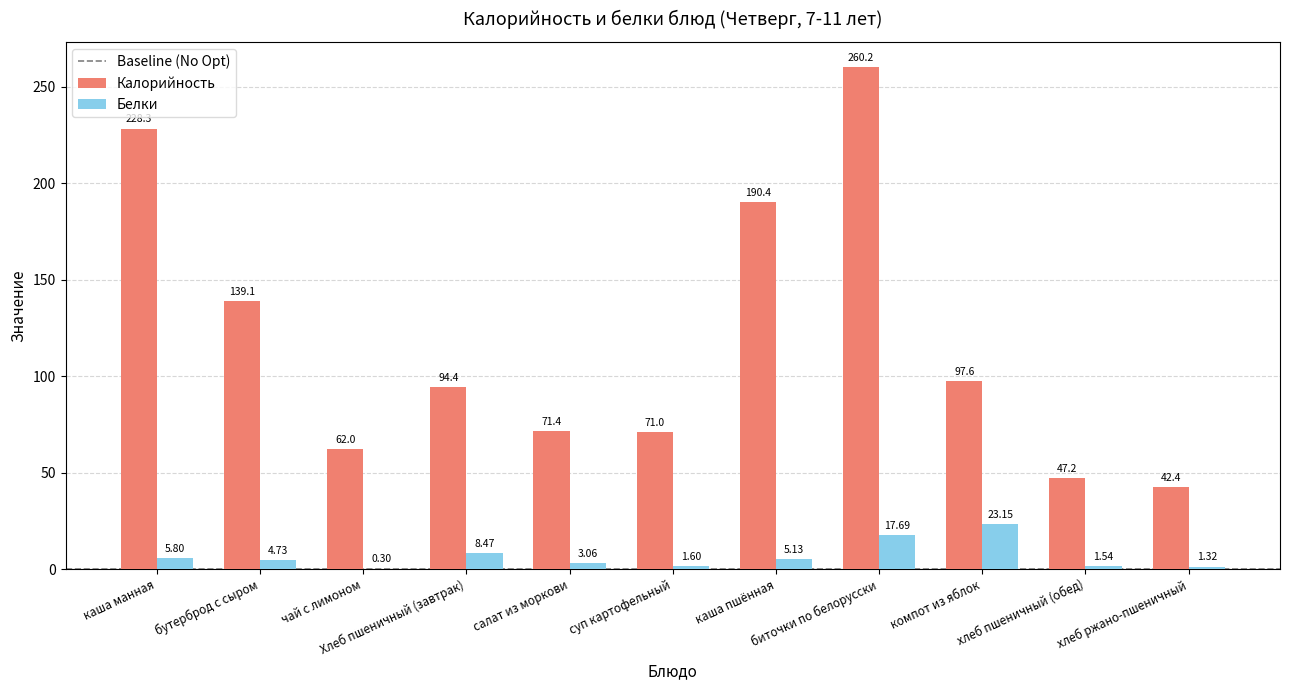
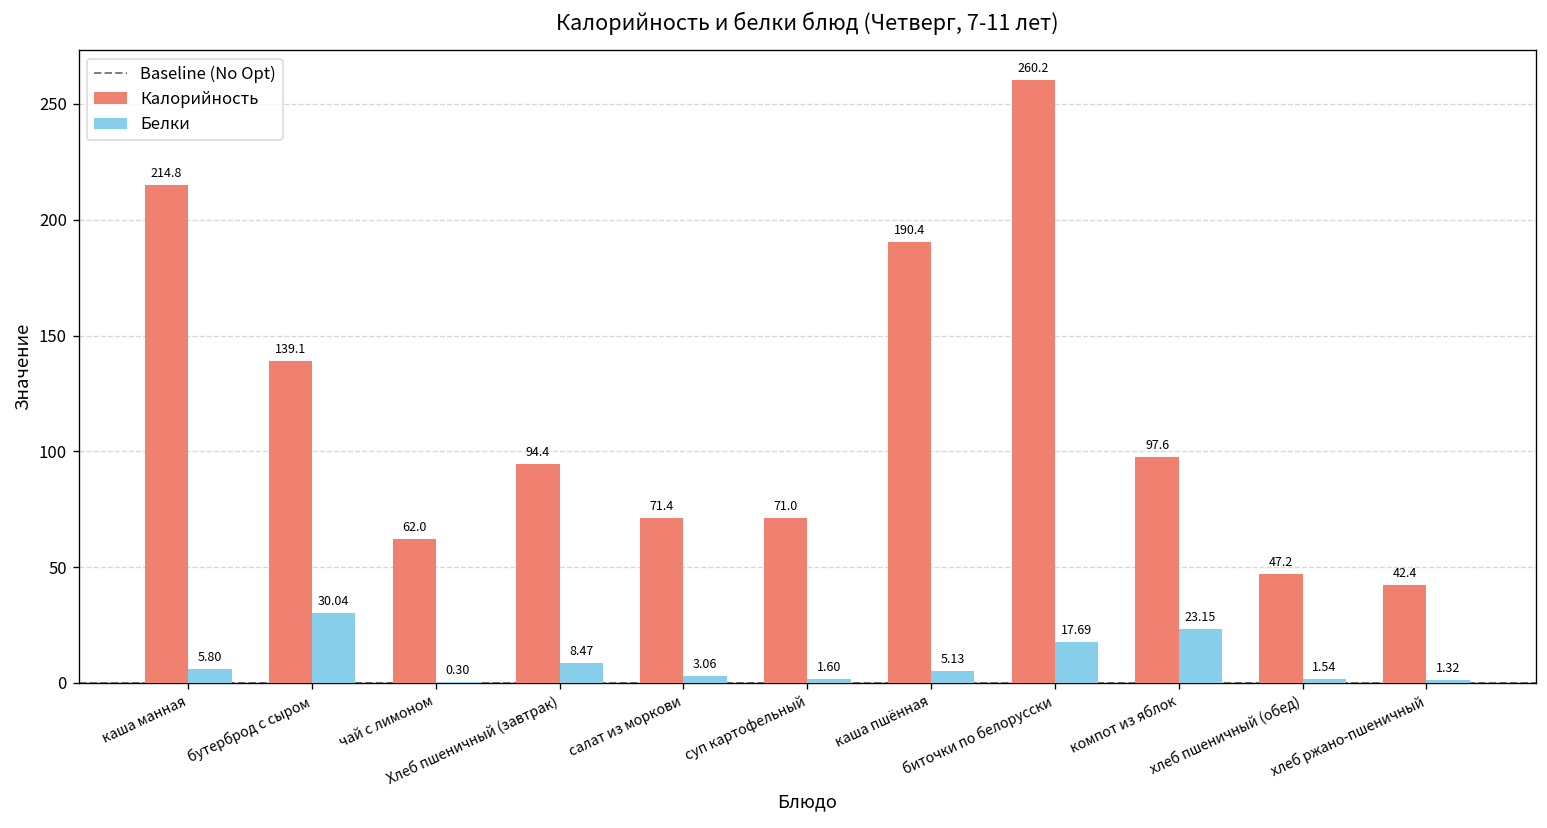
Калорийность, каша манная: 228 -> 215
Белки, бутерброд с сыром: 4.73 -> 30.04
